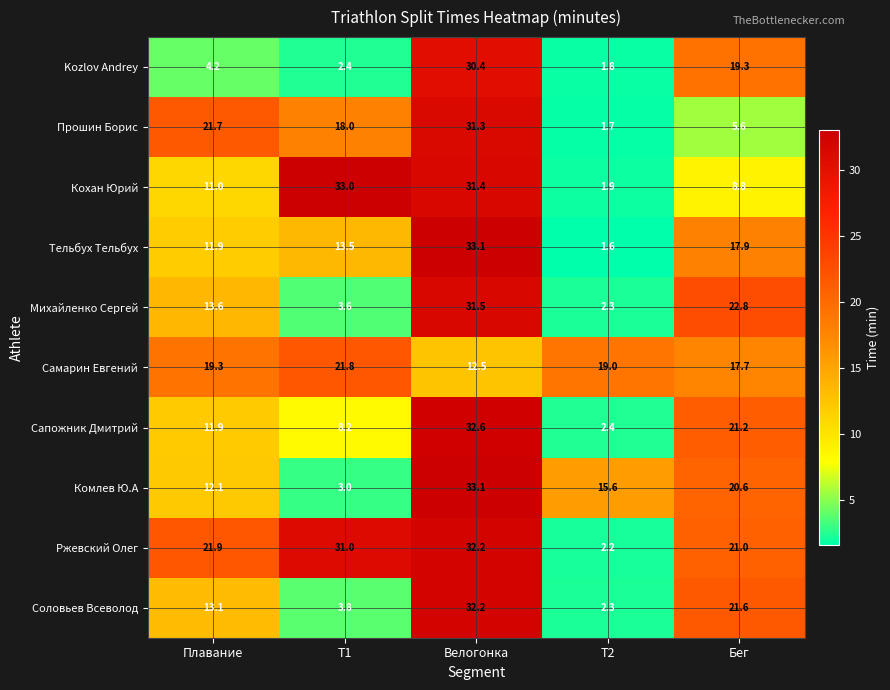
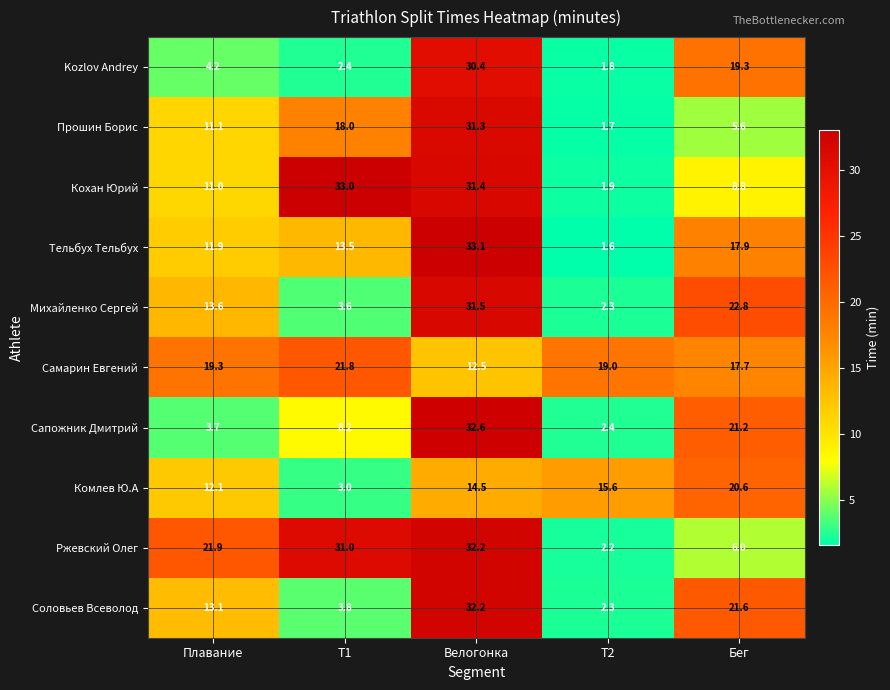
Прошин Борис, Плавание: 21.7 -> 11.1
Сапожник Дмитрий, Плавание: 11.9 -> 3.7
Комлев Ю.А, Велогонка: 33.1 -> 14.5
Ржевский Олег, Бег: 21.0 -> 6.0
